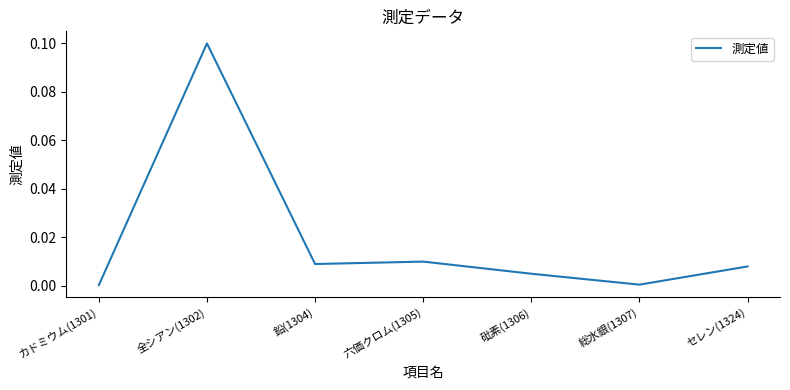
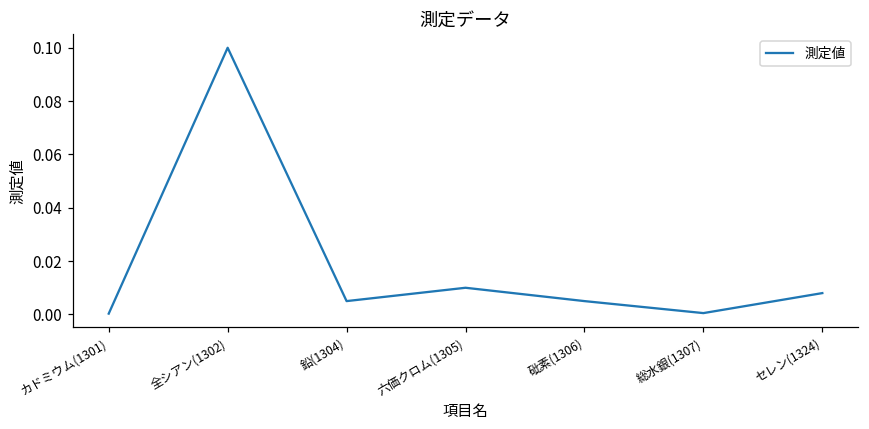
鉛(1304): 0.009 -> 0.005
